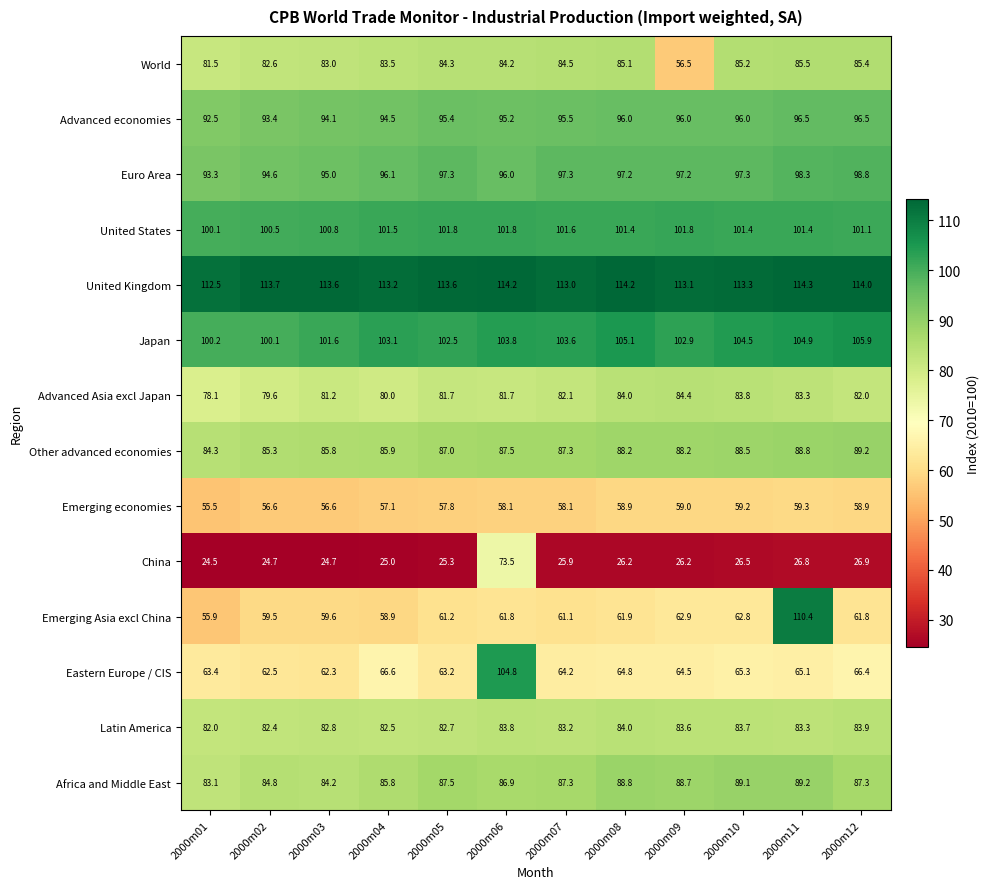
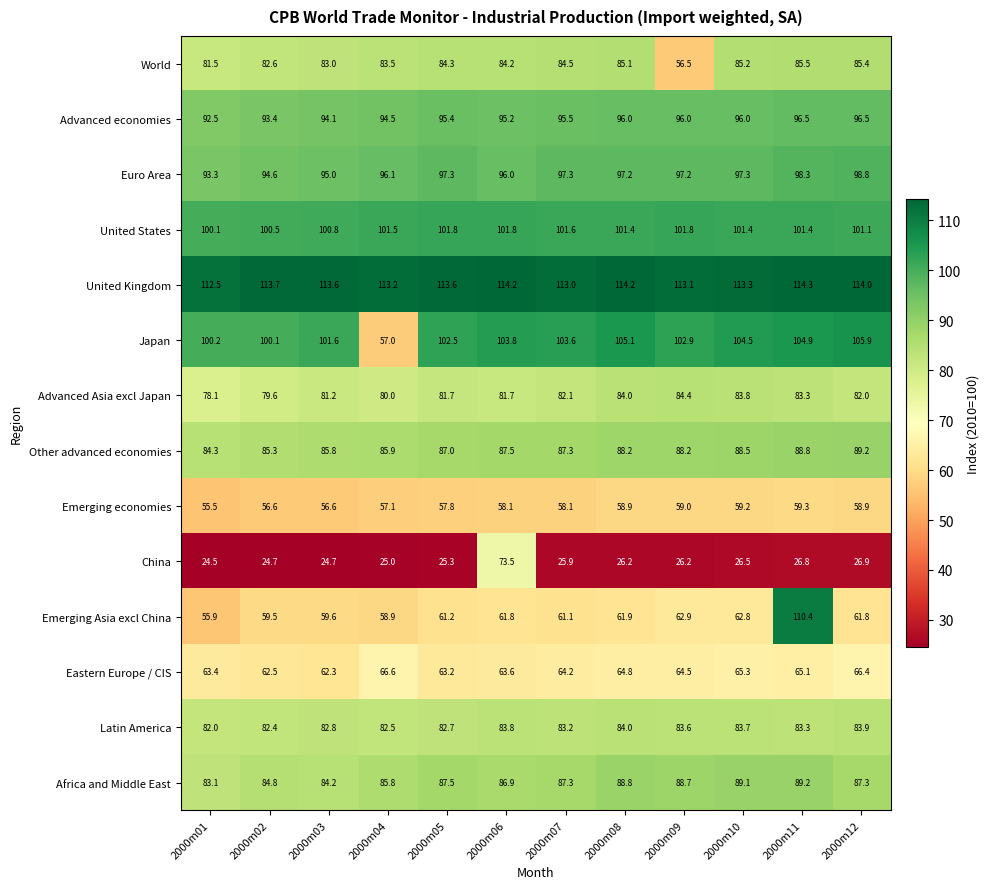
Japan, 2000m04: 103.1 -> 57.0
Eastern Europe / CIS, 2000m06: 104.8 -> 63.6
